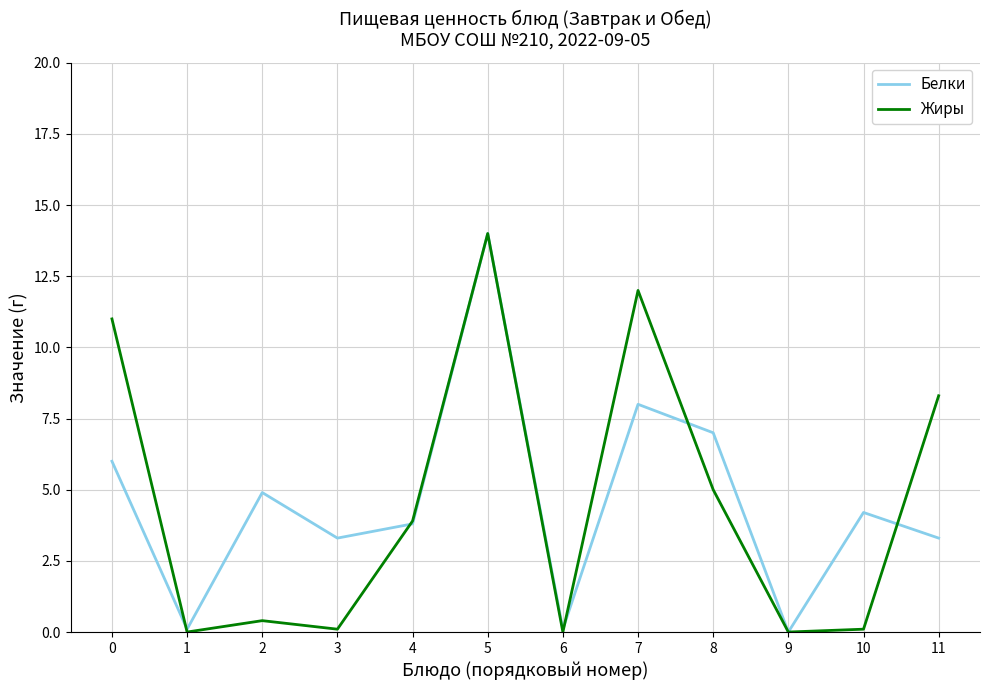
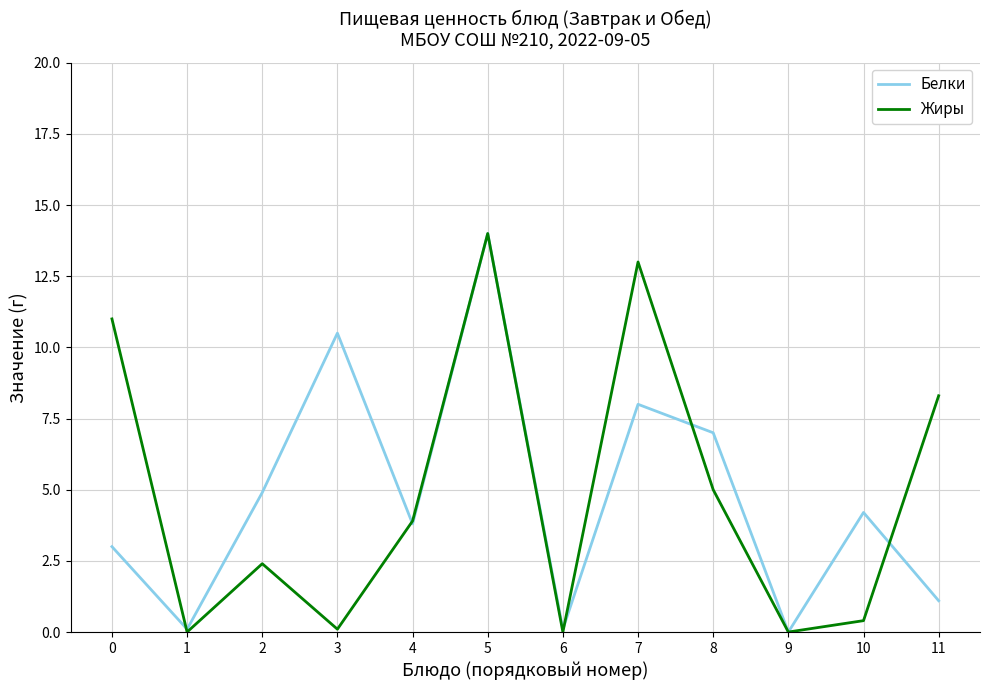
Белки, 0: 6 -> 3
Жиры, 2: 0.4 -> 2.4
Белки, 3: 3.3 -> 10.5
Жиры, 7: 12 -> 13
Жиры, 10: 0.1 -> 0.4
Белки, 11: 3.3 -> 1.1
